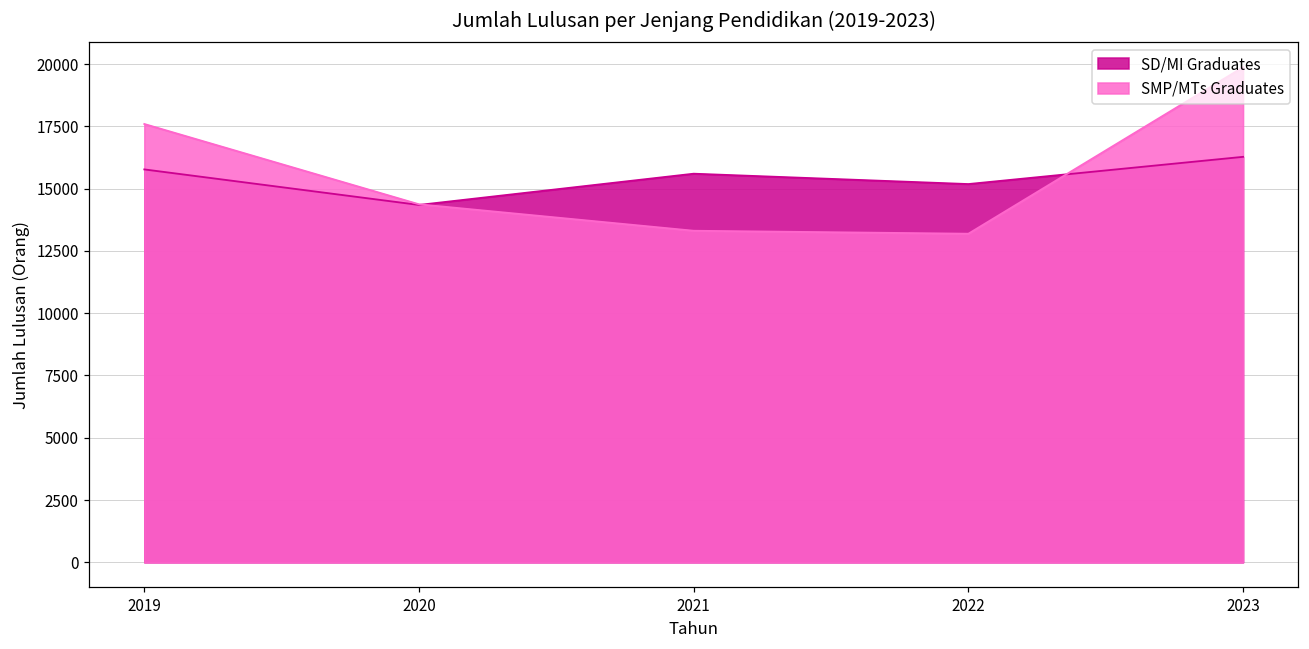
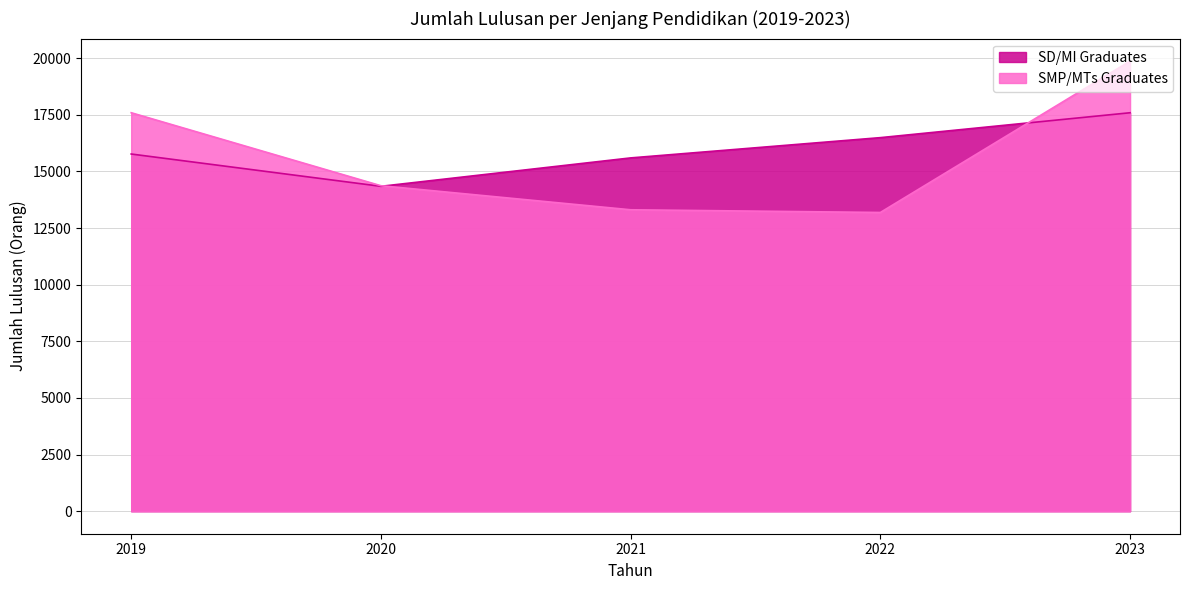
SD/MI Graduates, 2022: 15200 -> 16500
SD/MI Graduates, 2023: 16300 -> 17600
